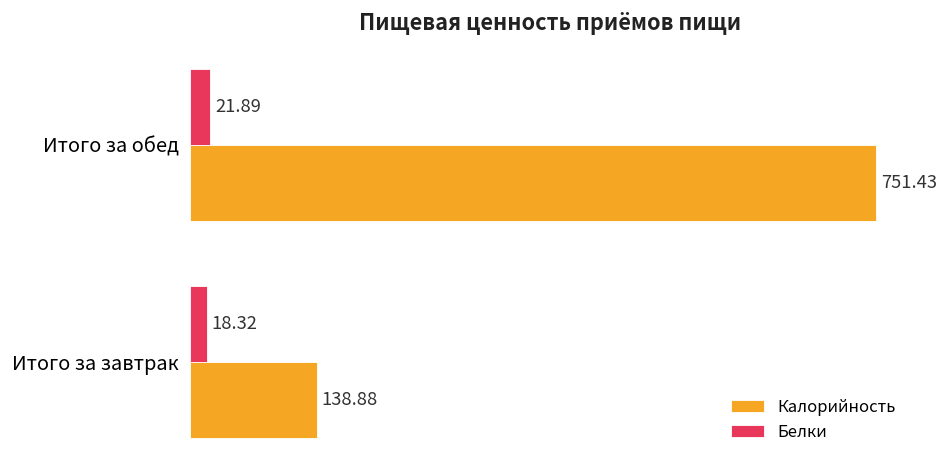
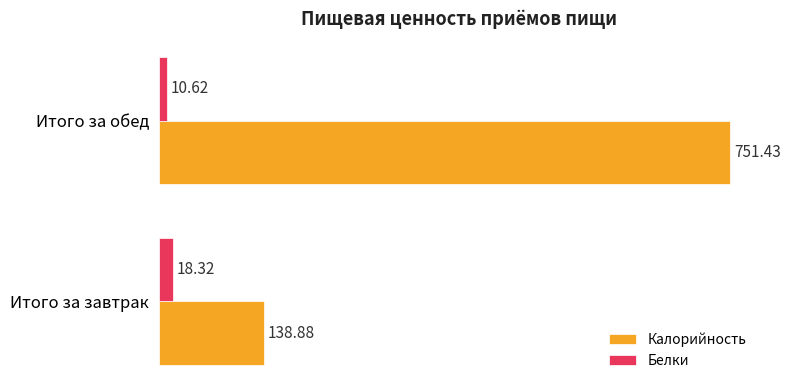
Белки, Итого за обед: 21.89 -> 10.62
